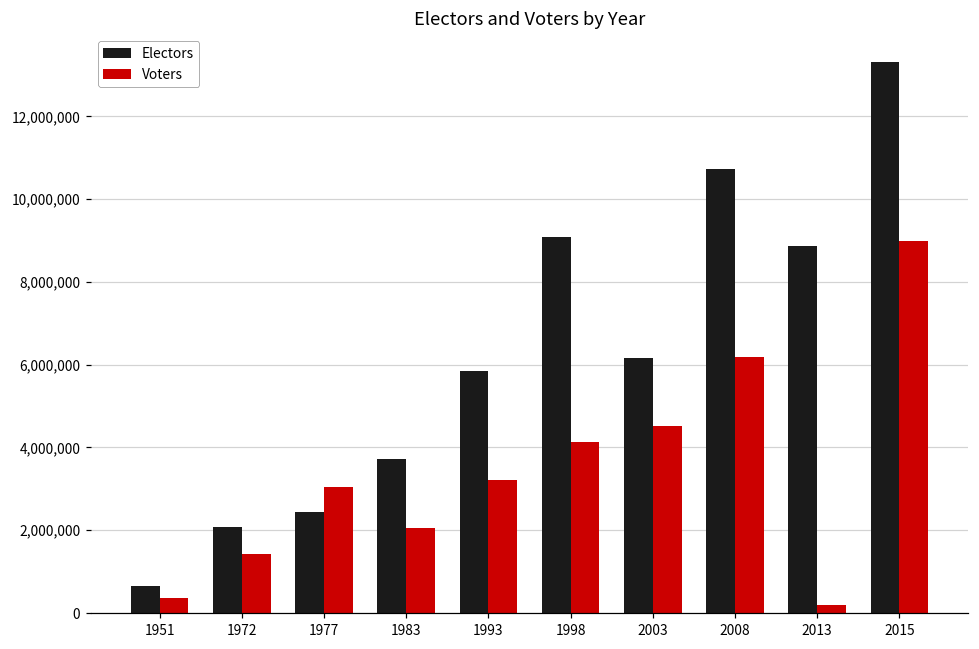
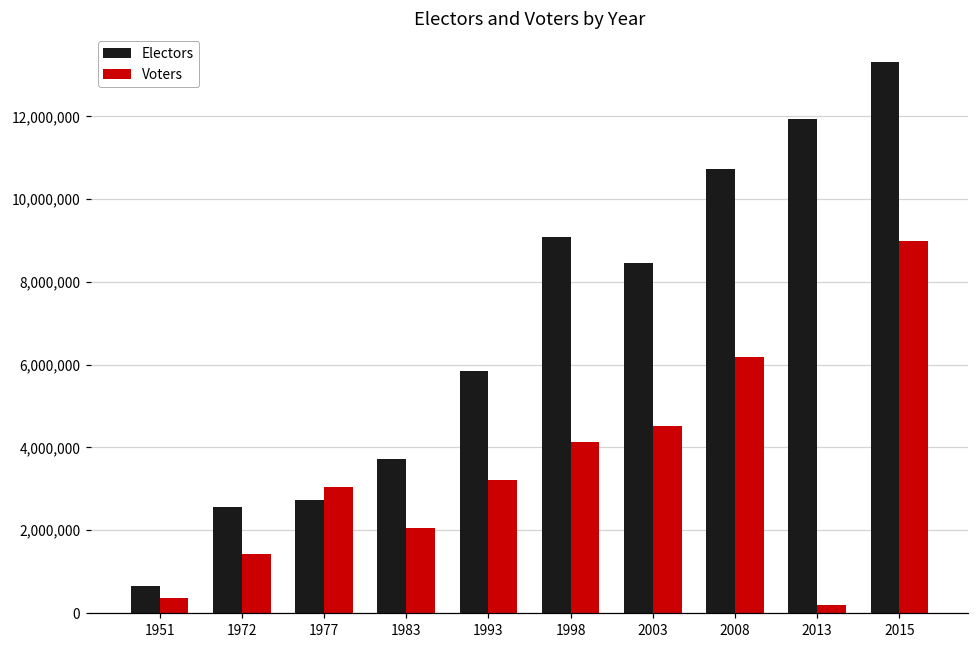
Electors, 1972: 2,100,000 -> 2,600,000
Electors, 1977: 2,400,000 -> 2,700,000
Electors, 2003: 6,200,000 -> 8,400,000
Electors, 2013: 8,900,000 -> 11,900,000
